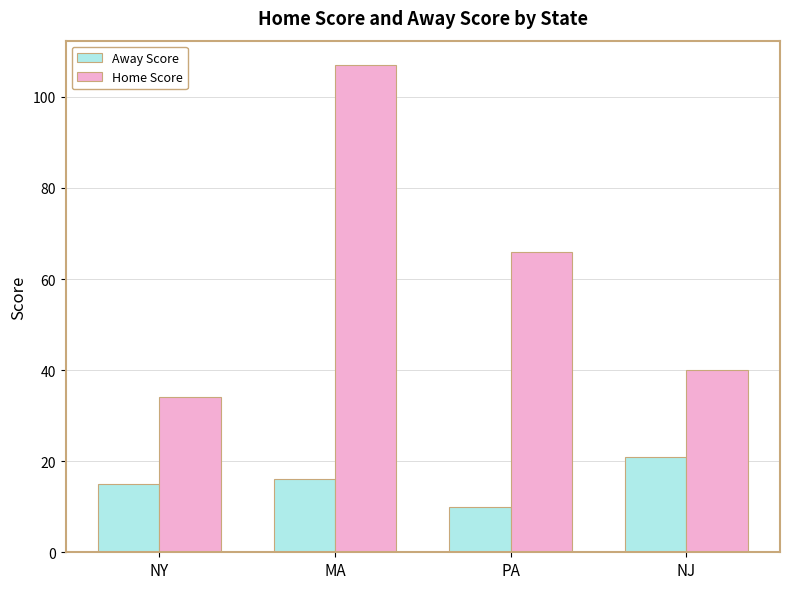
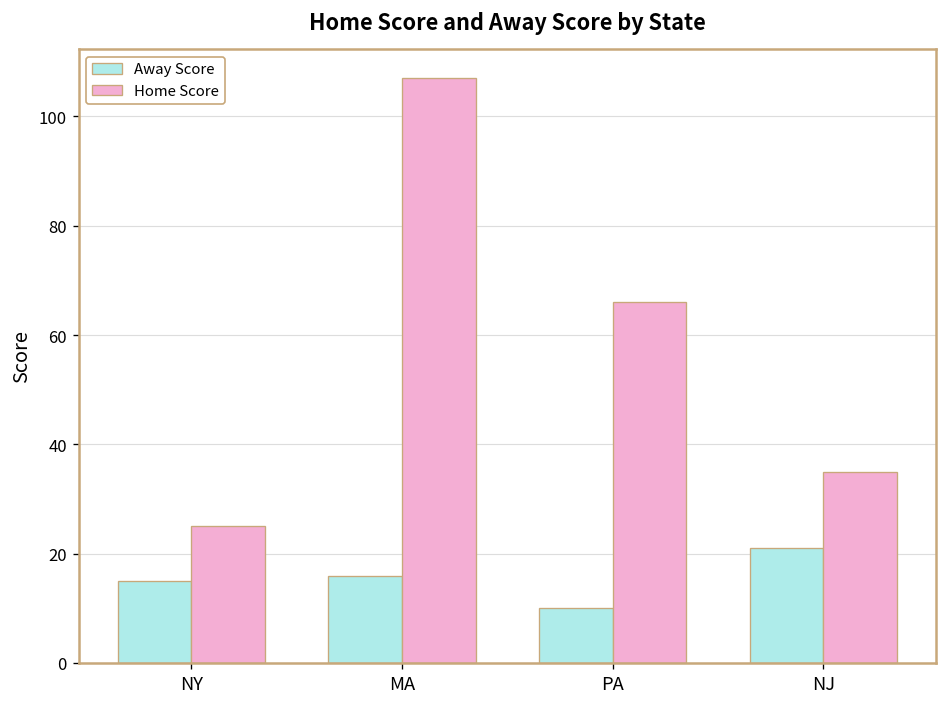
Home Score, NY: 34 -> 25
Home Score, NJ: 40 -> 35
